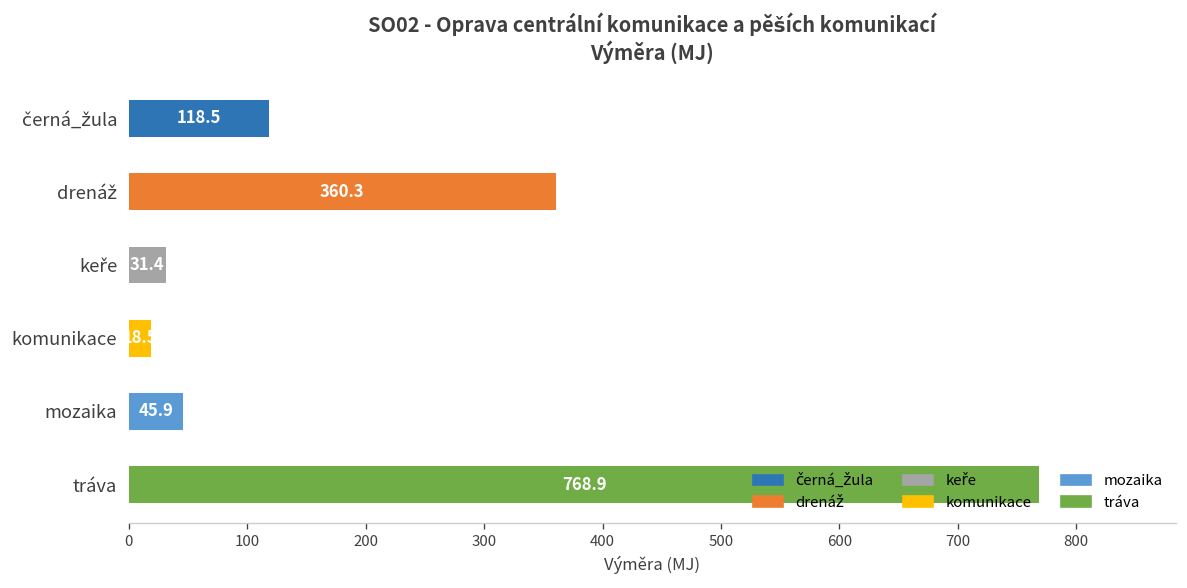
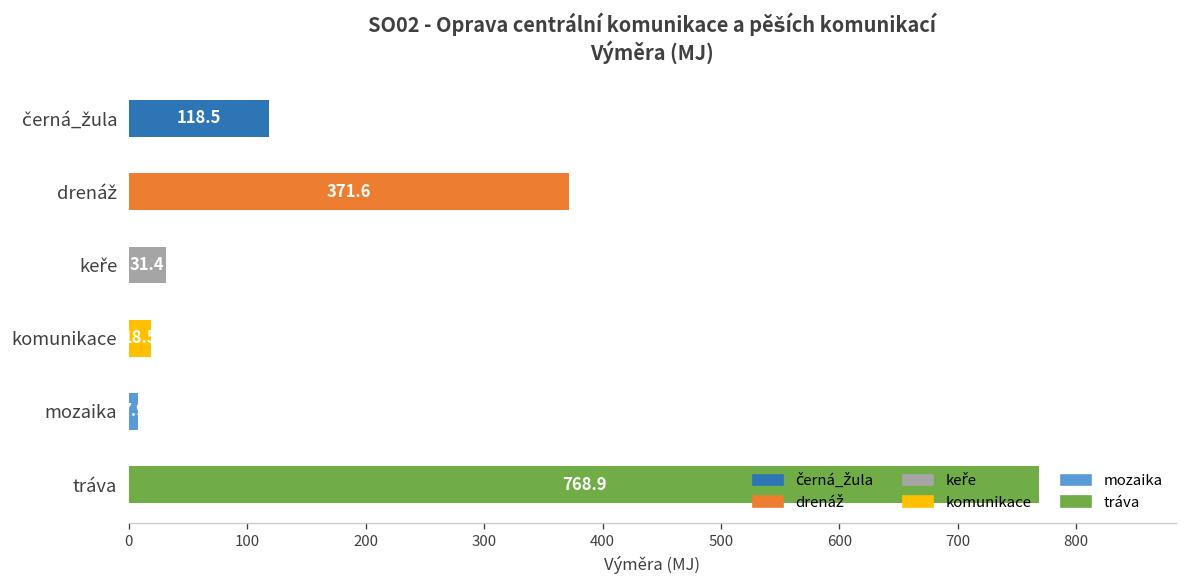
drenáž: 360.3 -> 371.6
mozaika: 50 -> 10
